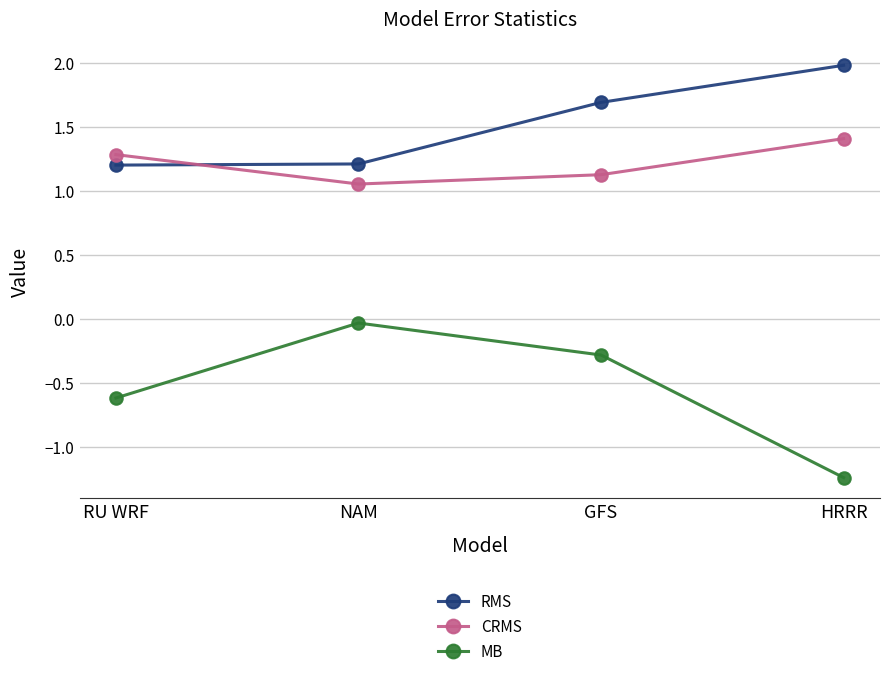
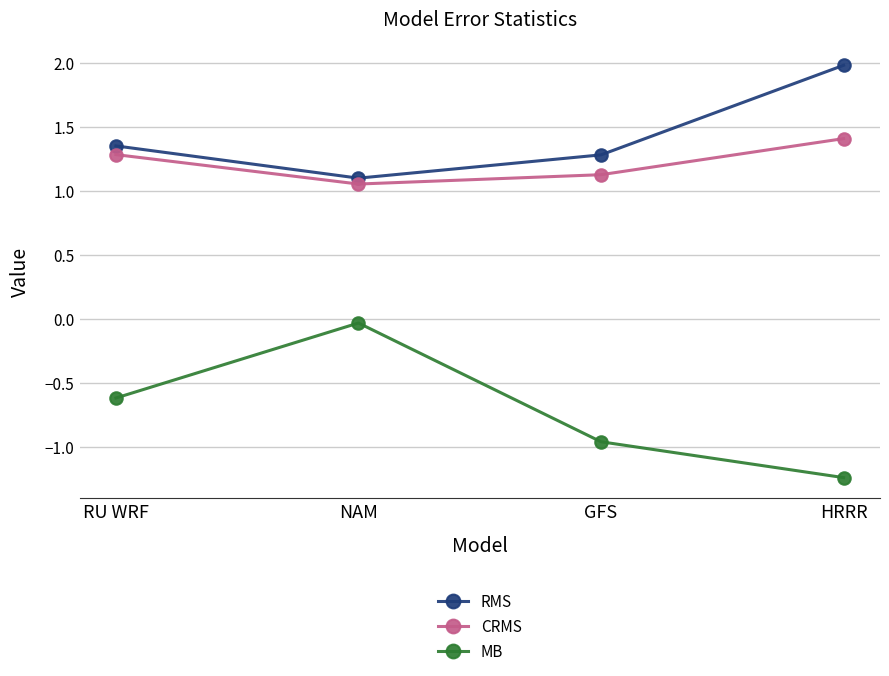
RMS, RU WRF: 1.20 -> 1.35
RMS, NAM: 1.21 -> 1.10
RMS, GFS: 1.69 -> 1.28
MB, GFS: -0.28 -> -0.96
